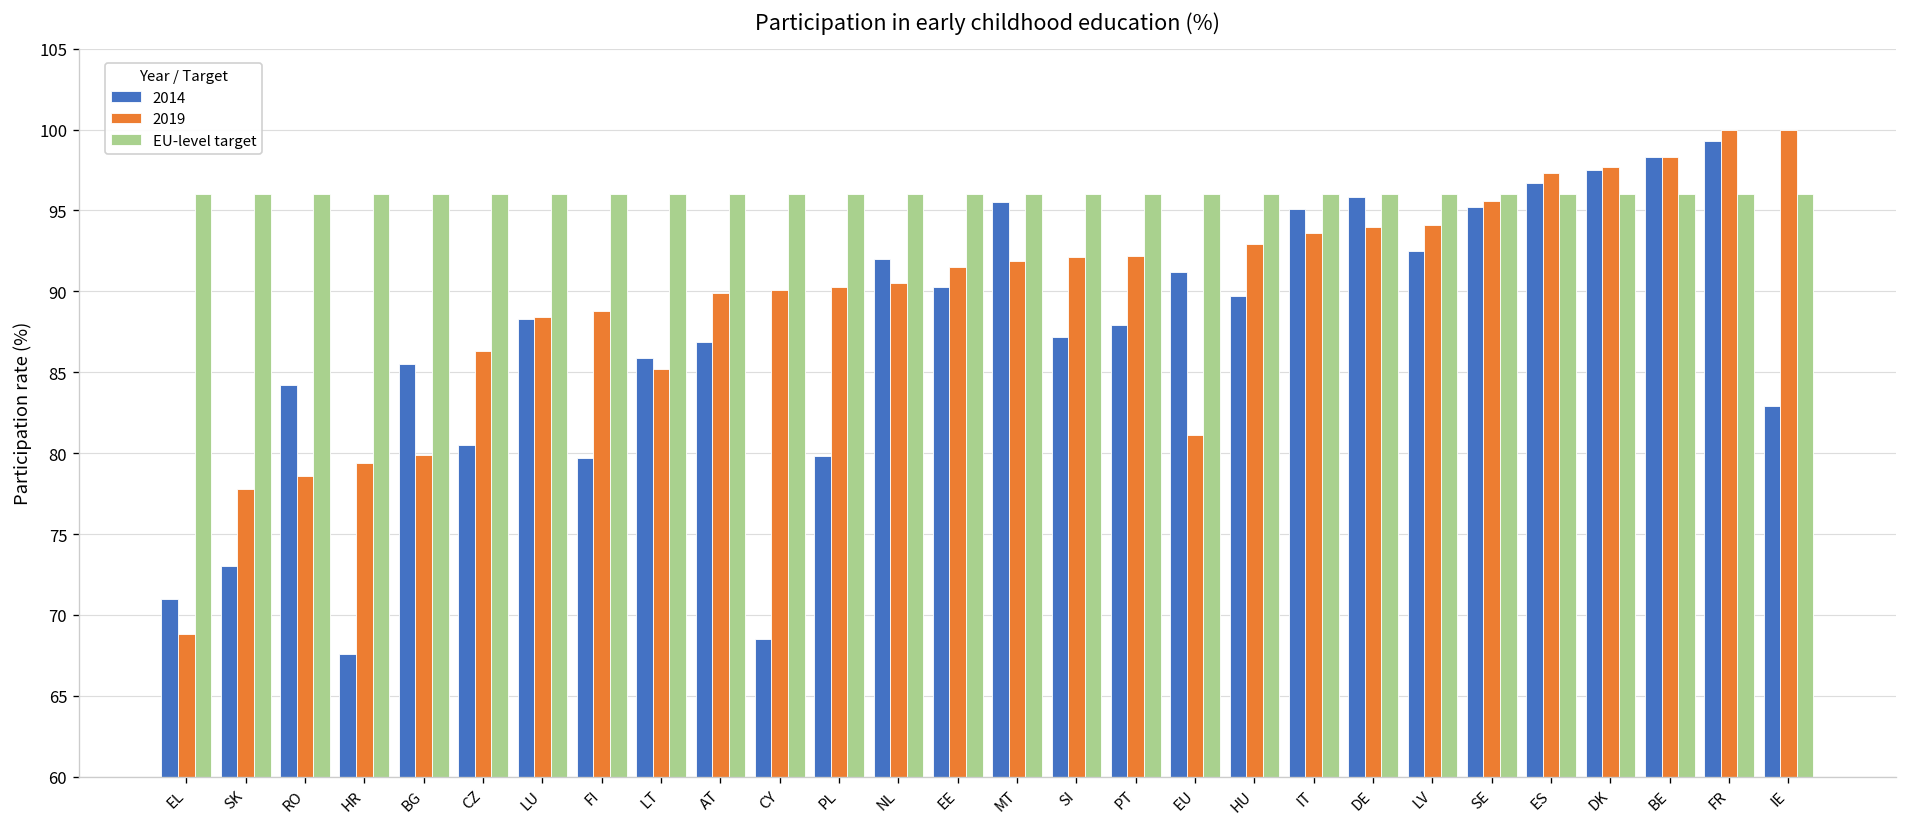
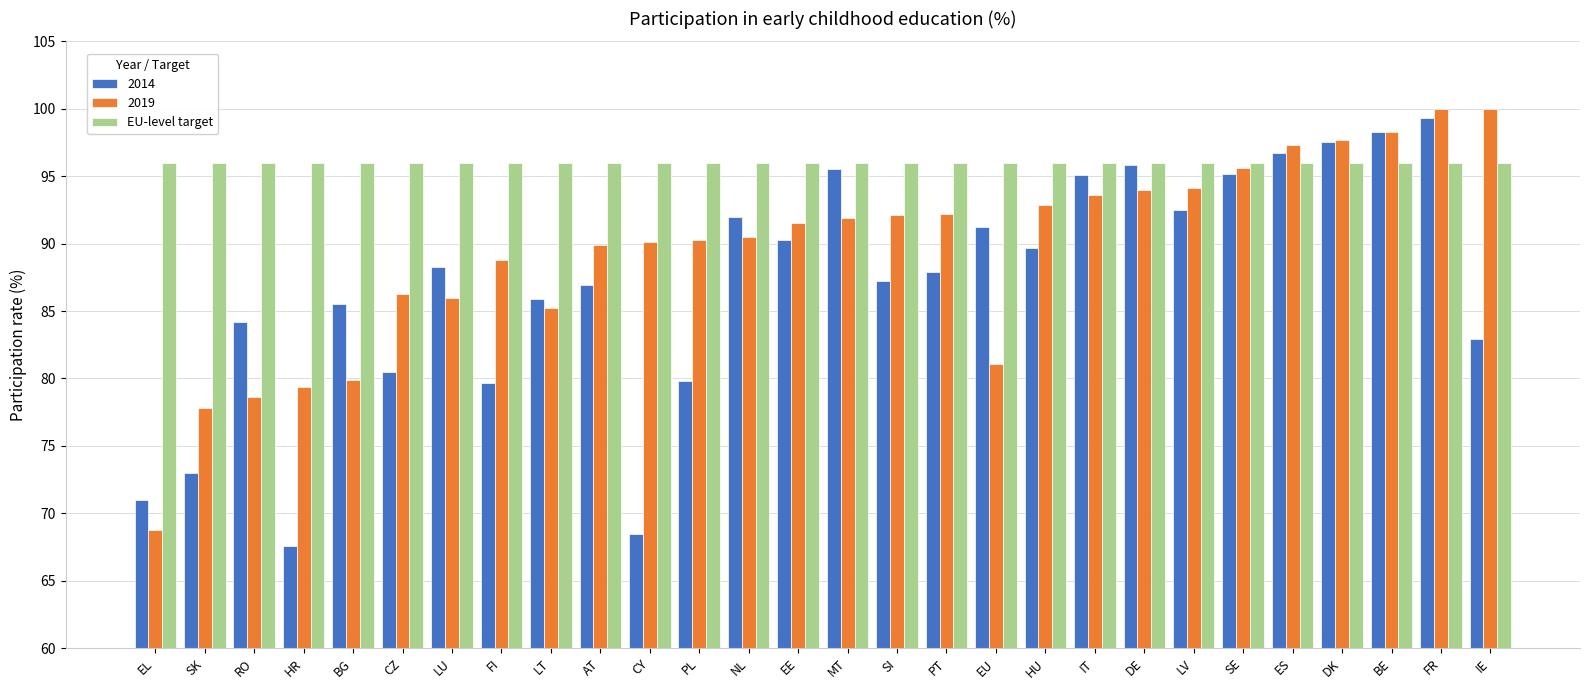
2019, LU: 88.4 -> 86.0
